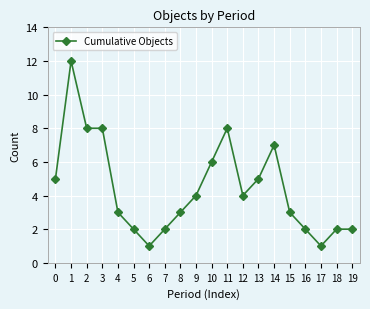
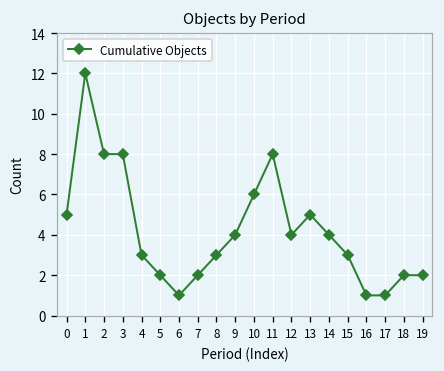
14: 7 -> 4
16: 2 -> 1
